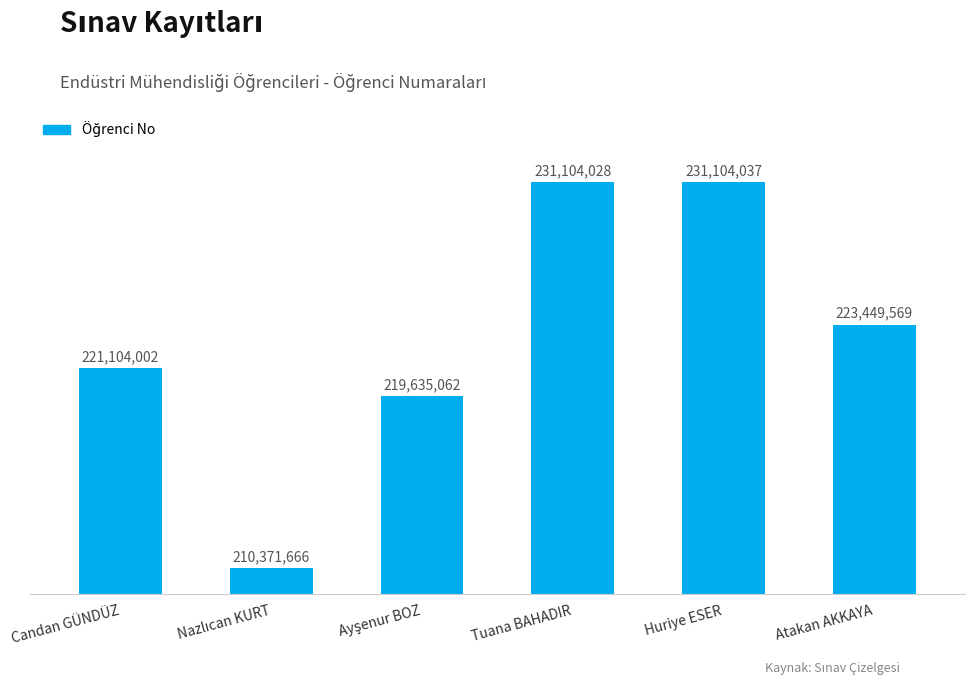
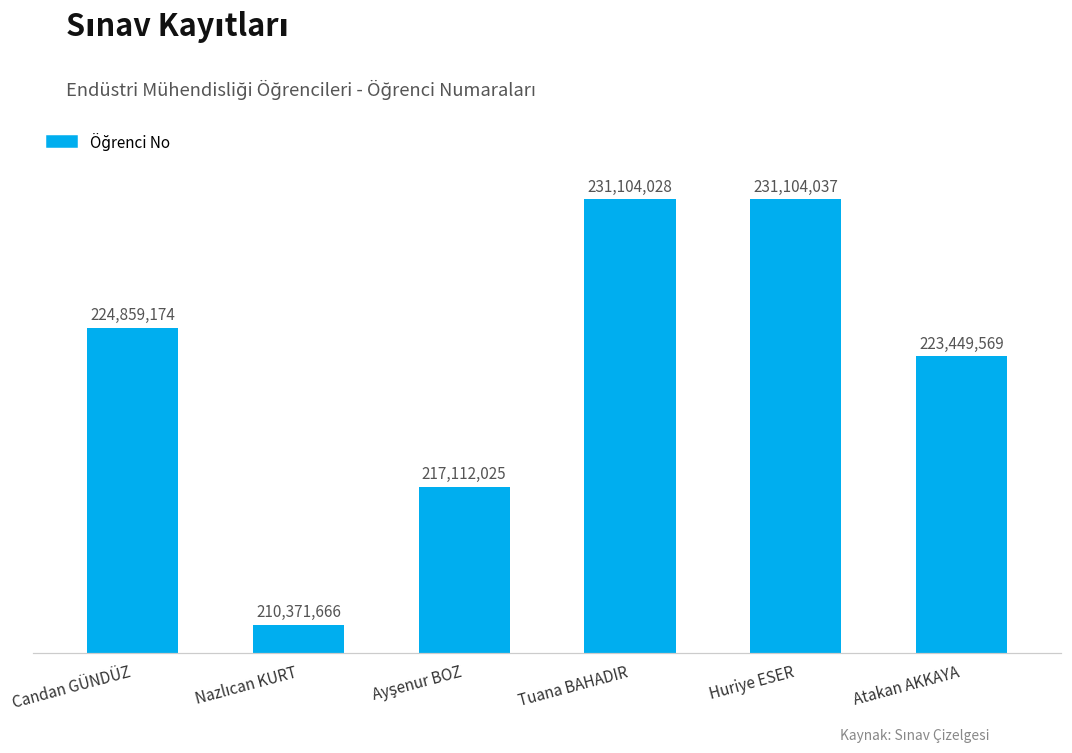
Candan GÜNDÜZ: 221,104,002 -> 224,859,174
Ayşenur BOZ: 219,635,062 -> 217,112,025
